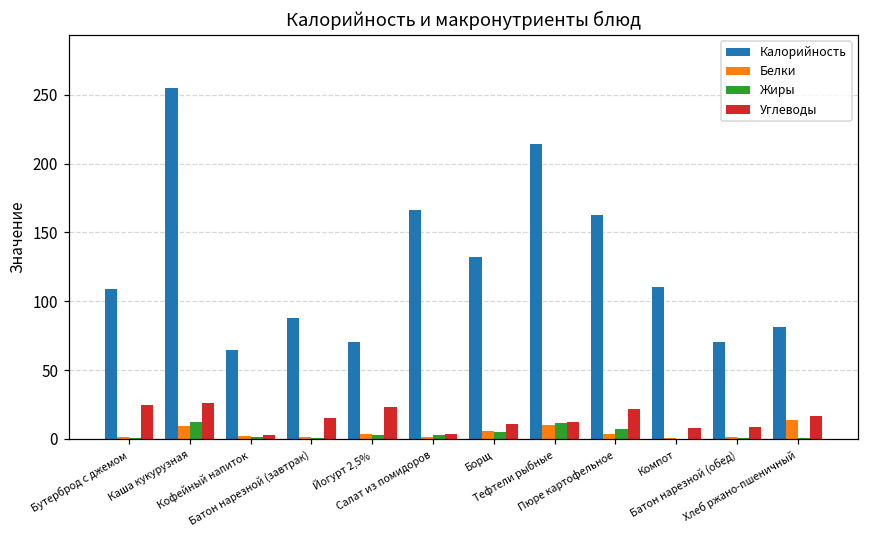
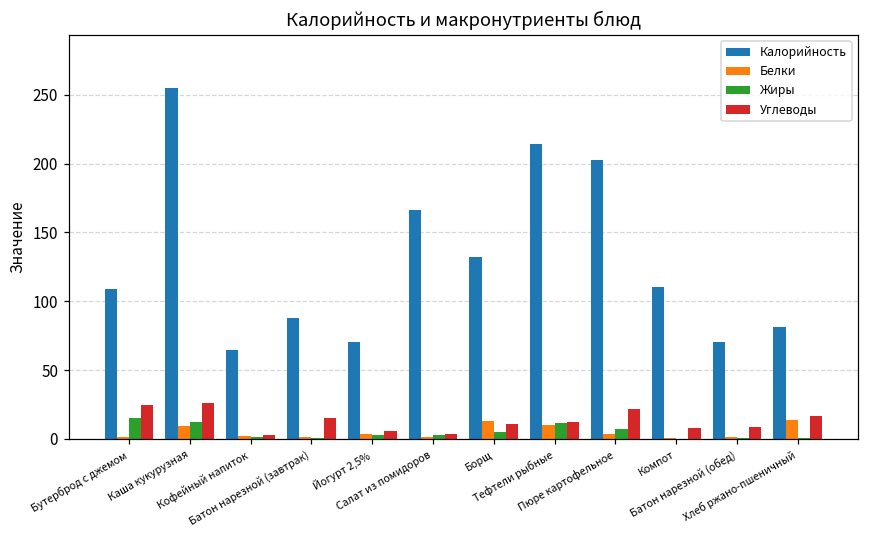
Жиры, Бутерброд с джемом: 1 -> 15
Углеводы, Йогурт 2,5%: 23 -> 6
Белки, Борщ: 6 -> 13
Калорийность, Пюре картофельное: 163 -> 203
